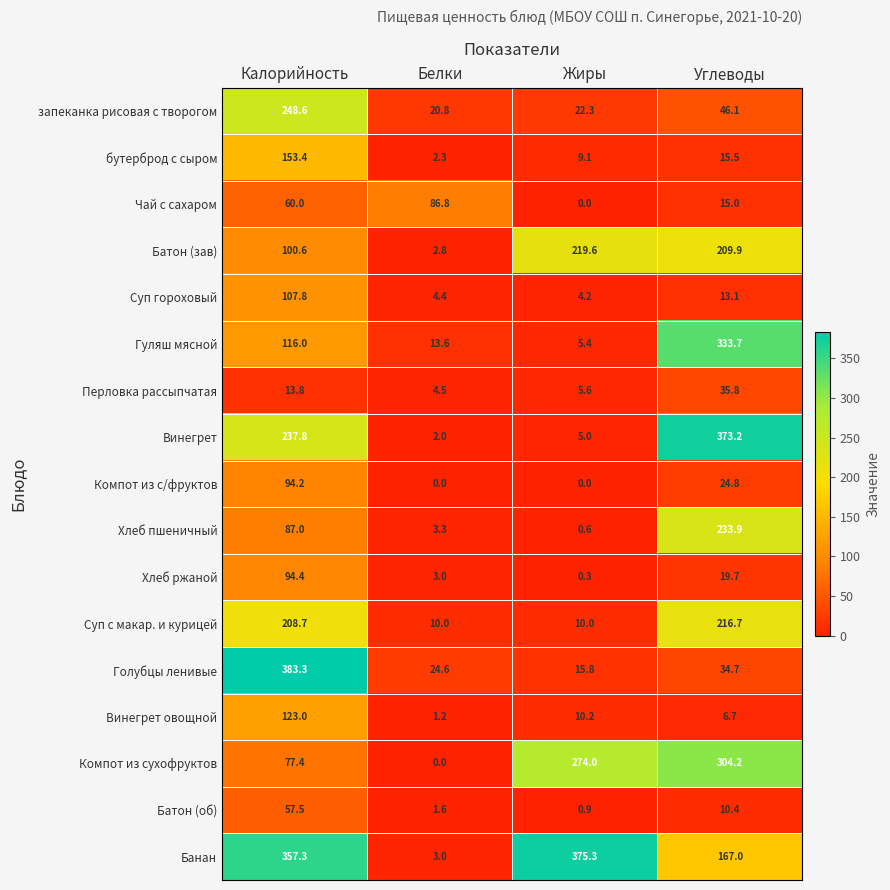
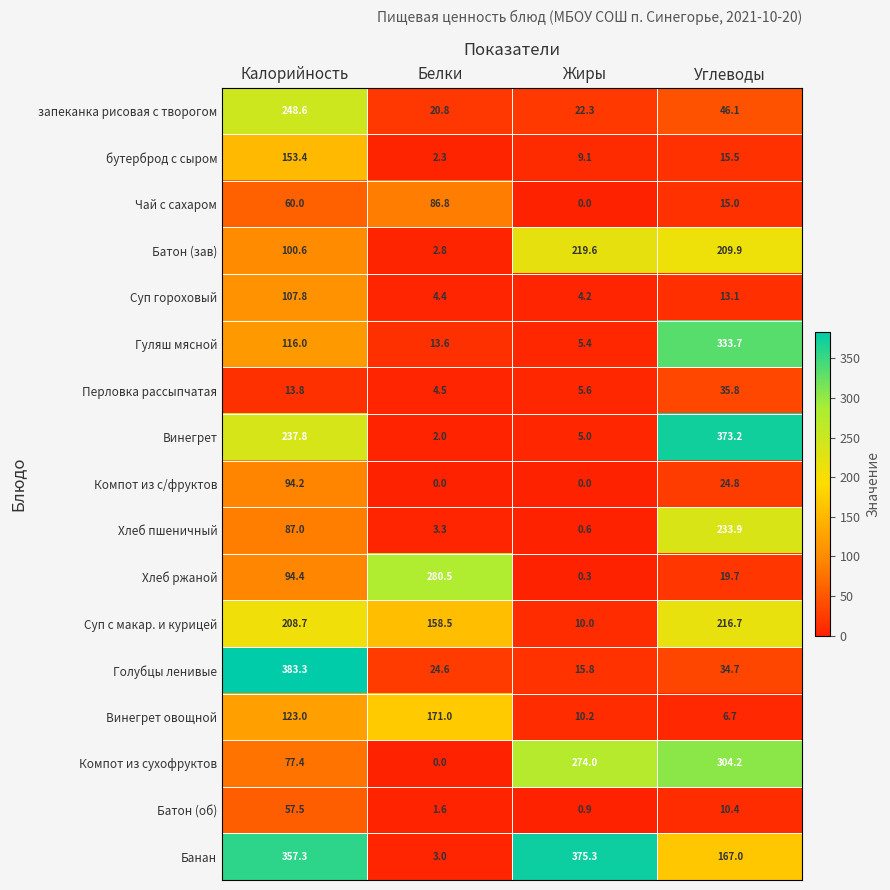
Хлеб ржаной, Белки: 3.0 -> 280.5
Суп с макар. и курицей, Белки: 10.0 -> 158.5
Винегрет овощной, Белки: 1.2 -> 171.0
